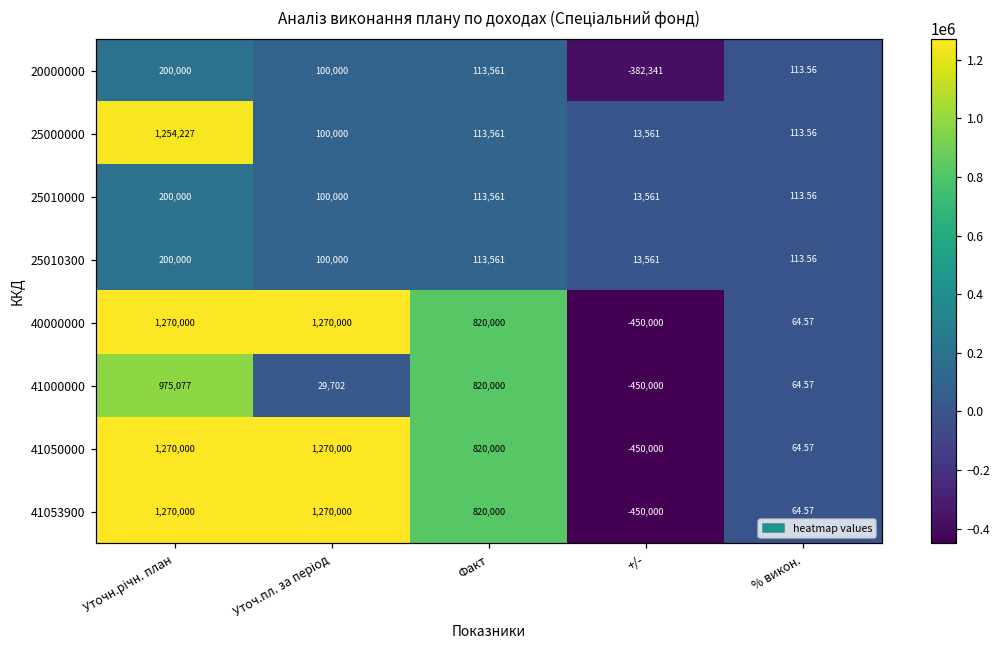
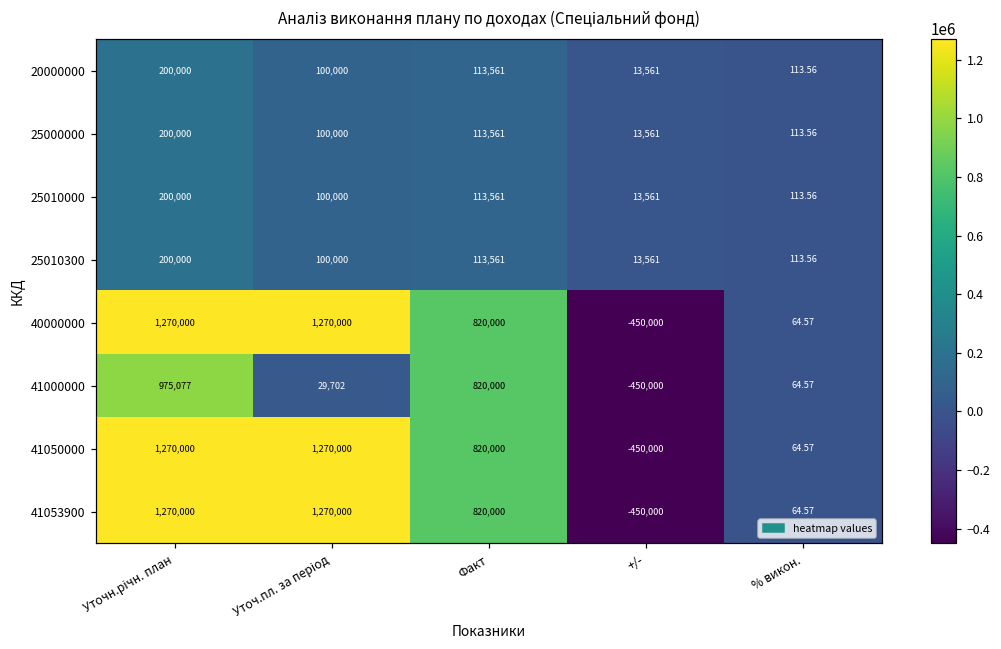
20000000, +/-: -382,341 -> 13,561
25000000, Уточн.річн. план: 1,254,227 -> 200,000
